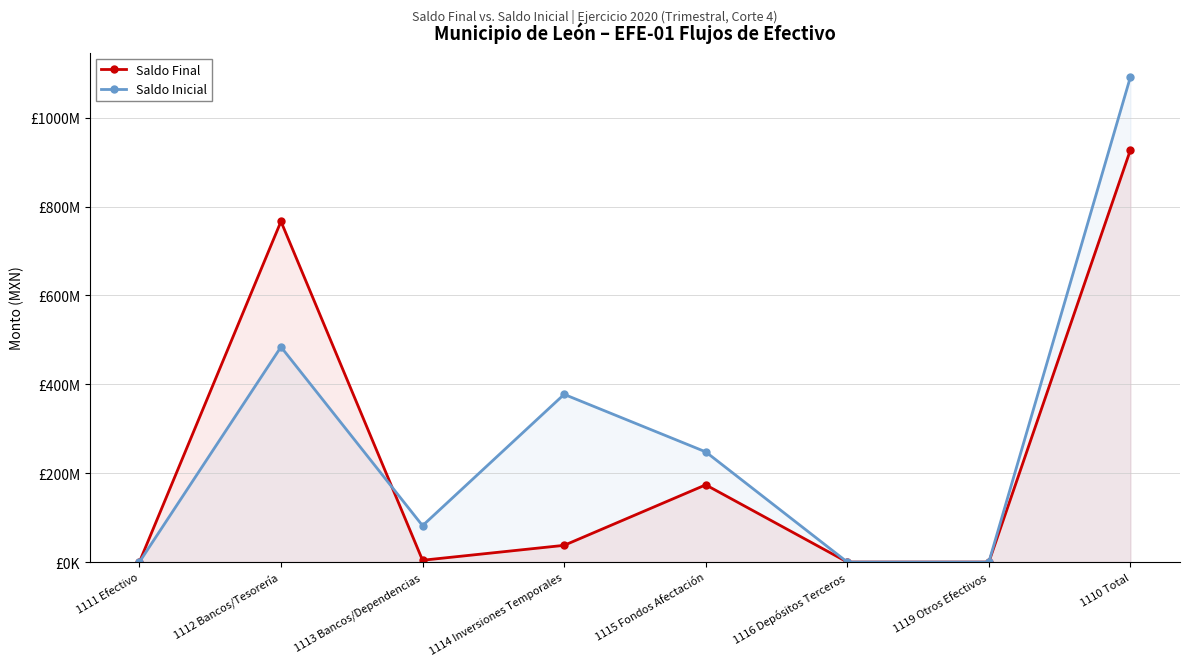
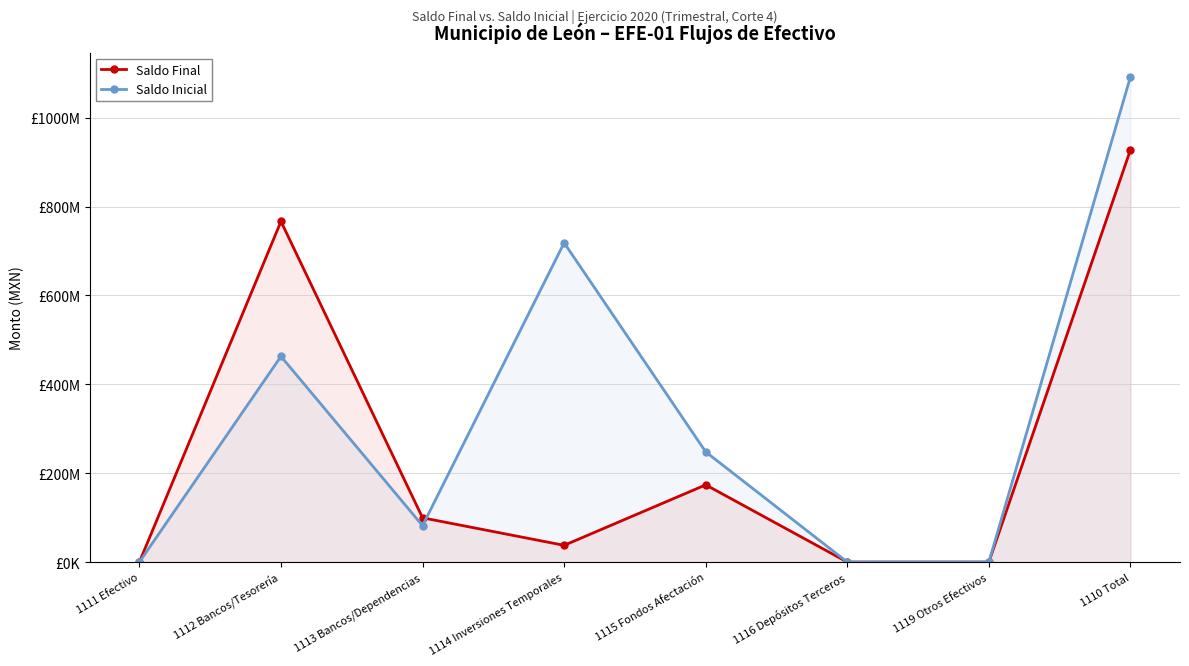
Saldo Inicial, 1112 Bancos/Tesorería: £480000000 -> £460000000
Saldo Final, 1113 Bancos/Dependencias: £0 -> £100000000
Saldo Inicial, 1114 Inversiones Temporales: £380000000 -> £720000000
